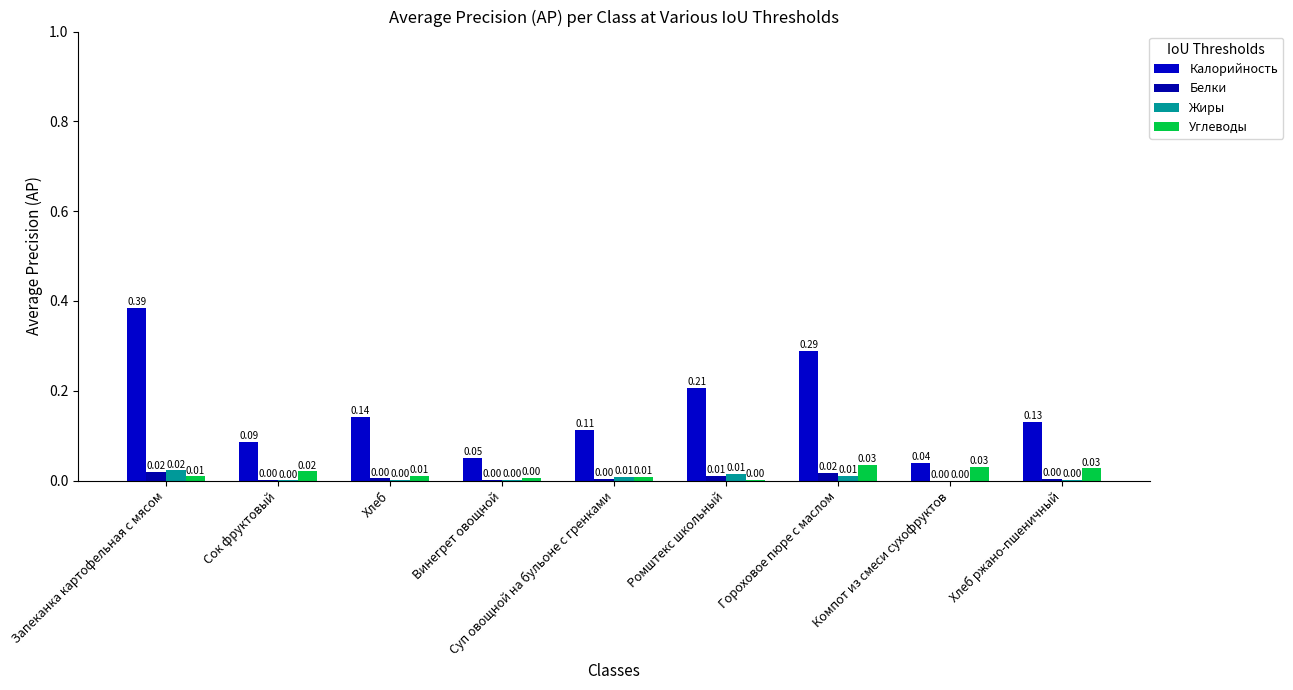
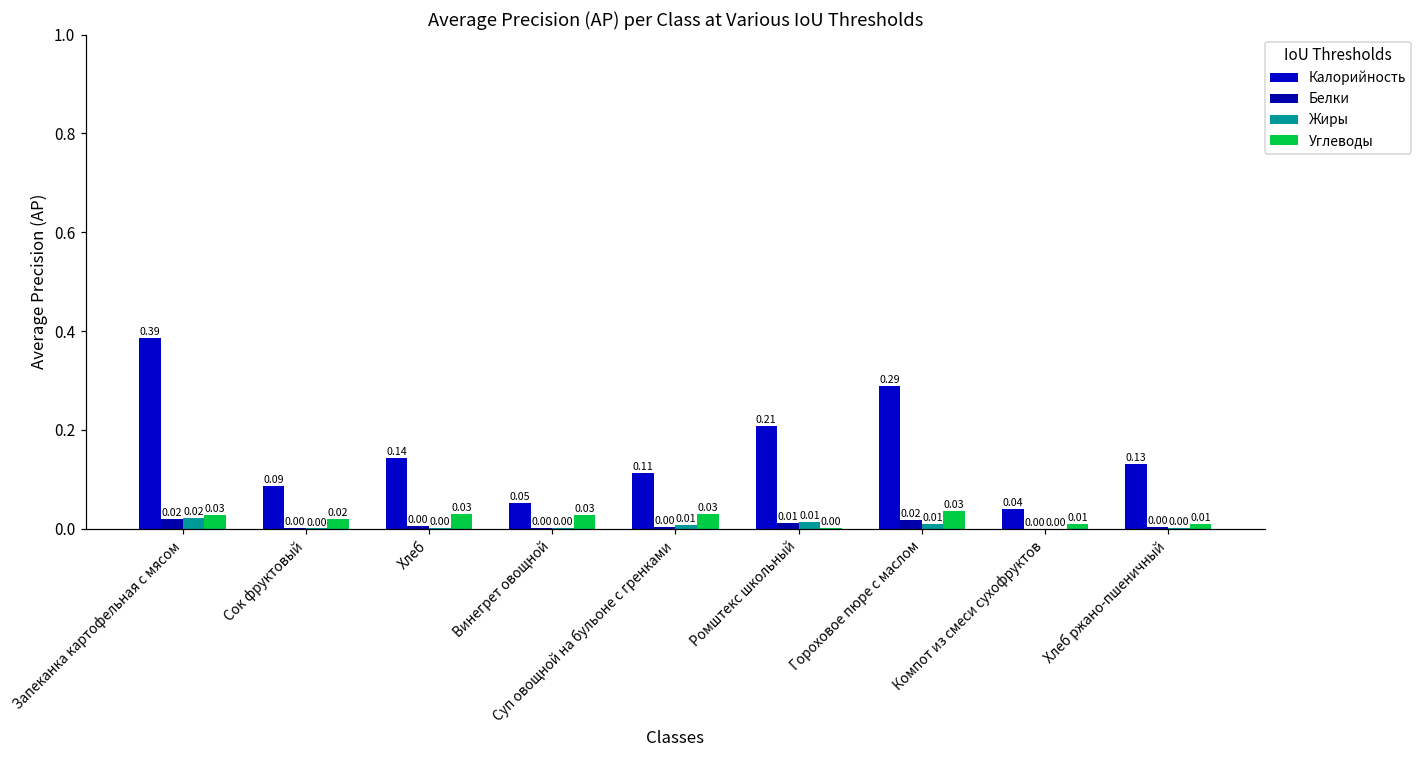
Углеводы, Запеканка картофельная с мясом: 0.01 -> 0.03
Углеводы, Хлеб: 0.01 -> 0.03
Углеводы, Винегрет овощной: 0.00 -> 0.03
Углеводы, Суп овощной на бульоне с гренками: 0.01 -> 0.03
Углеводы, Компот из смеси сухофруктов: 0.03 -> 0.01
Углеводы, Хлеб ржано-пшеничный: 0.03 -> 0.01
